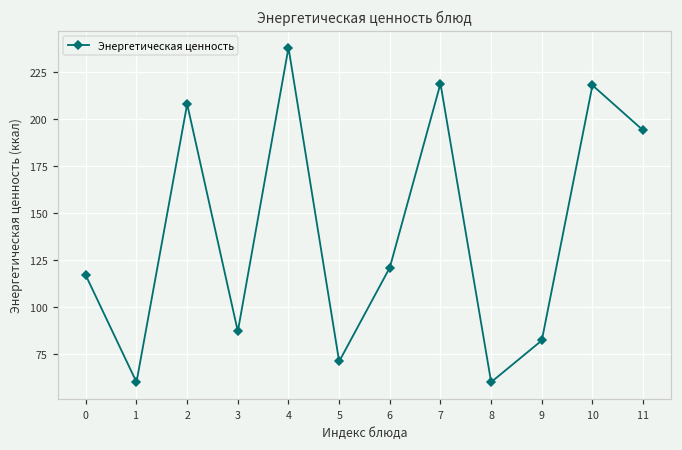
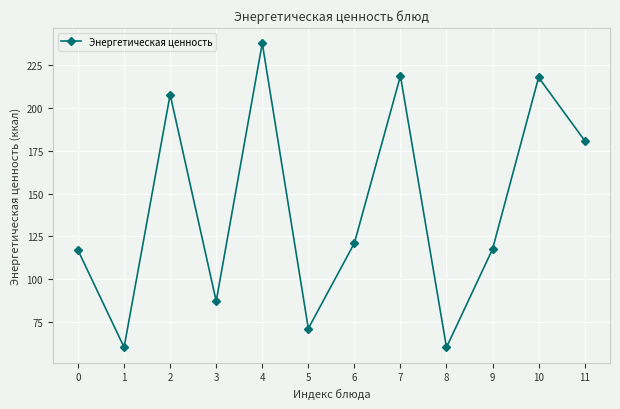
9: 82 -> 118
11: 194 -> 181
